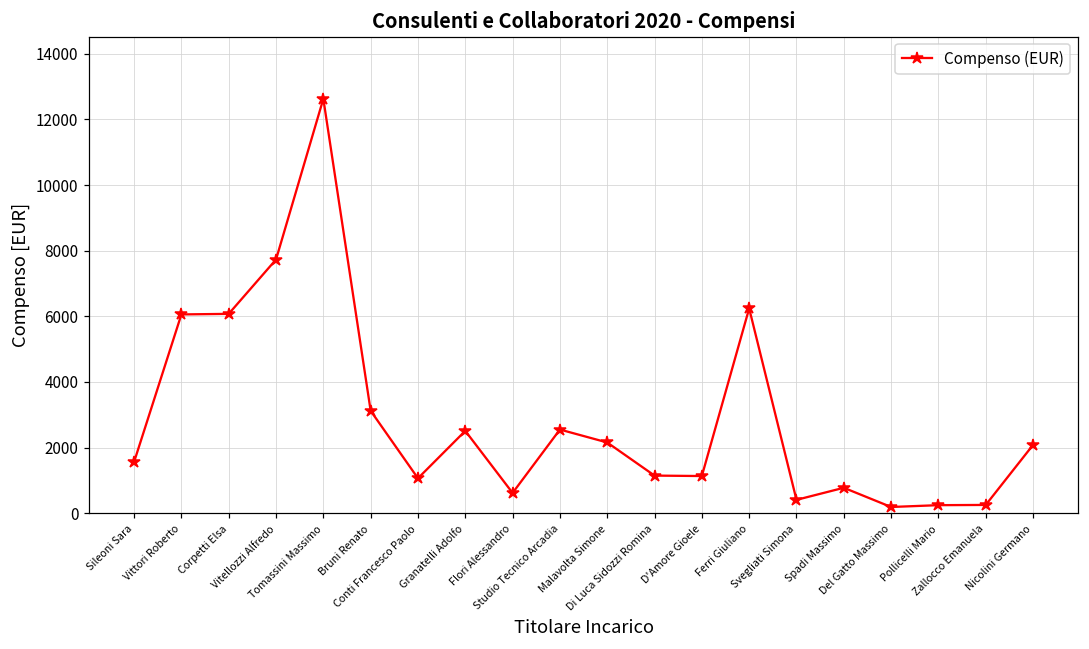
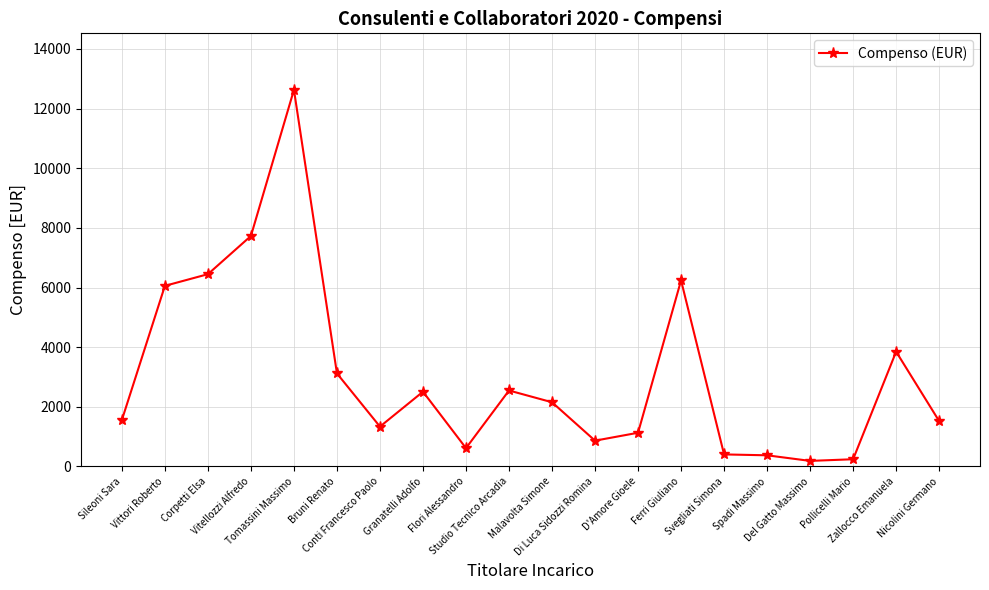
Corpetti Elsa: 6100 -> 6400
Conti Francesco Paolo: 1100 -> 1300
Di Luca Sidozzi Romina: 1100 -> 900
Spadi Massimo: 800 -> 400
Zallocco Emanuela: 300 -> 3900
Nicolini Germano: 2100 -> 1500
